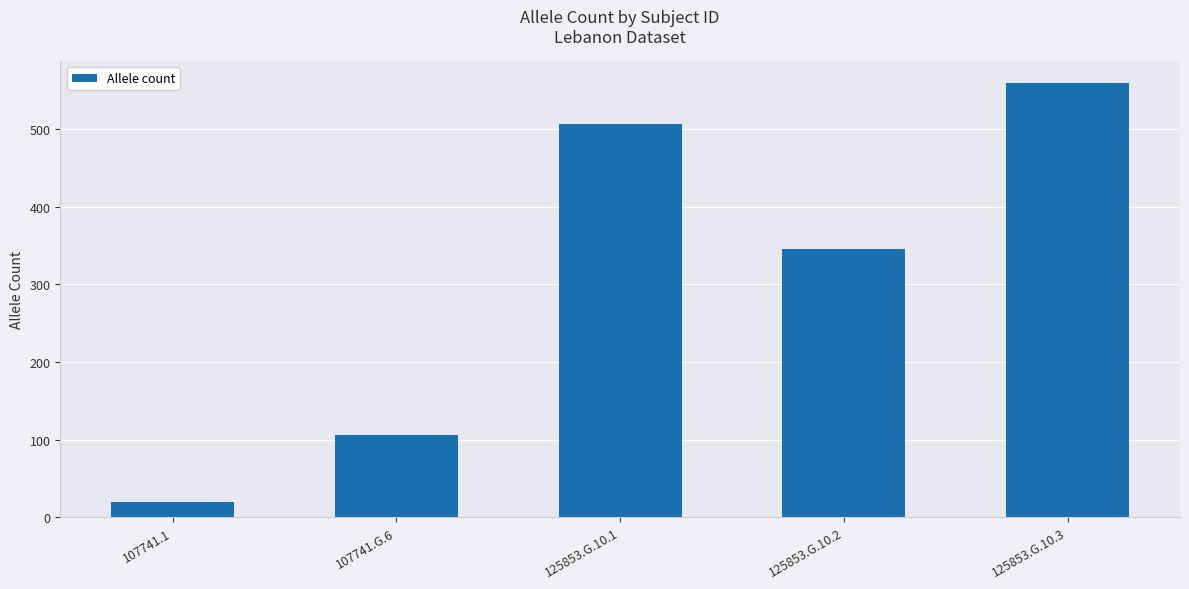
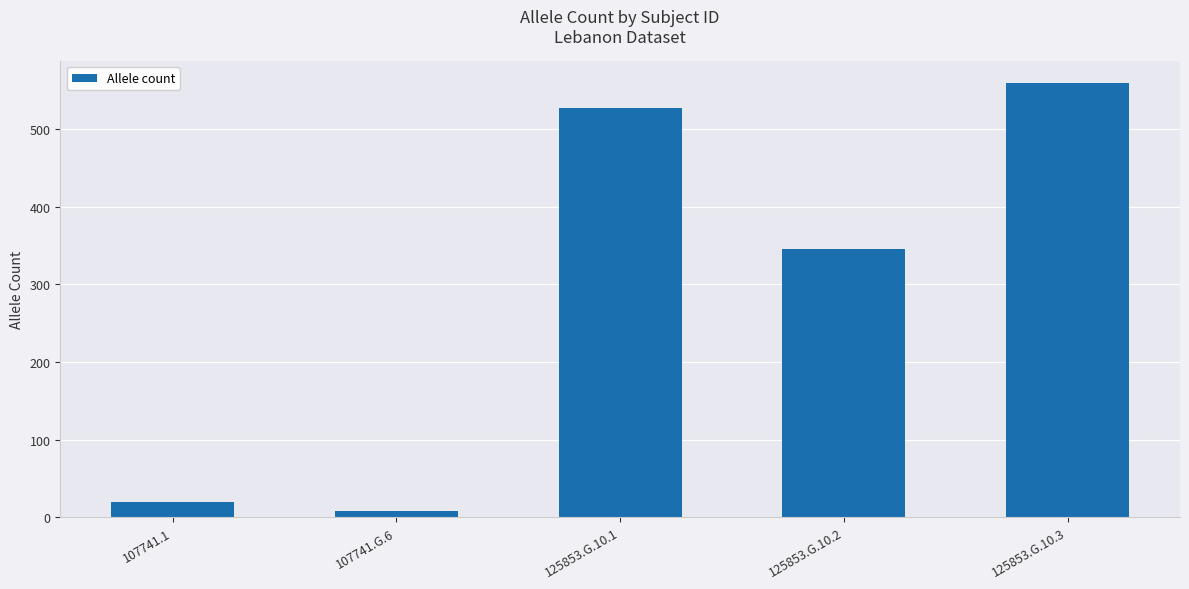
107741.G.6: 110 -> 10
125853.G.10.1: 510 -> 530
